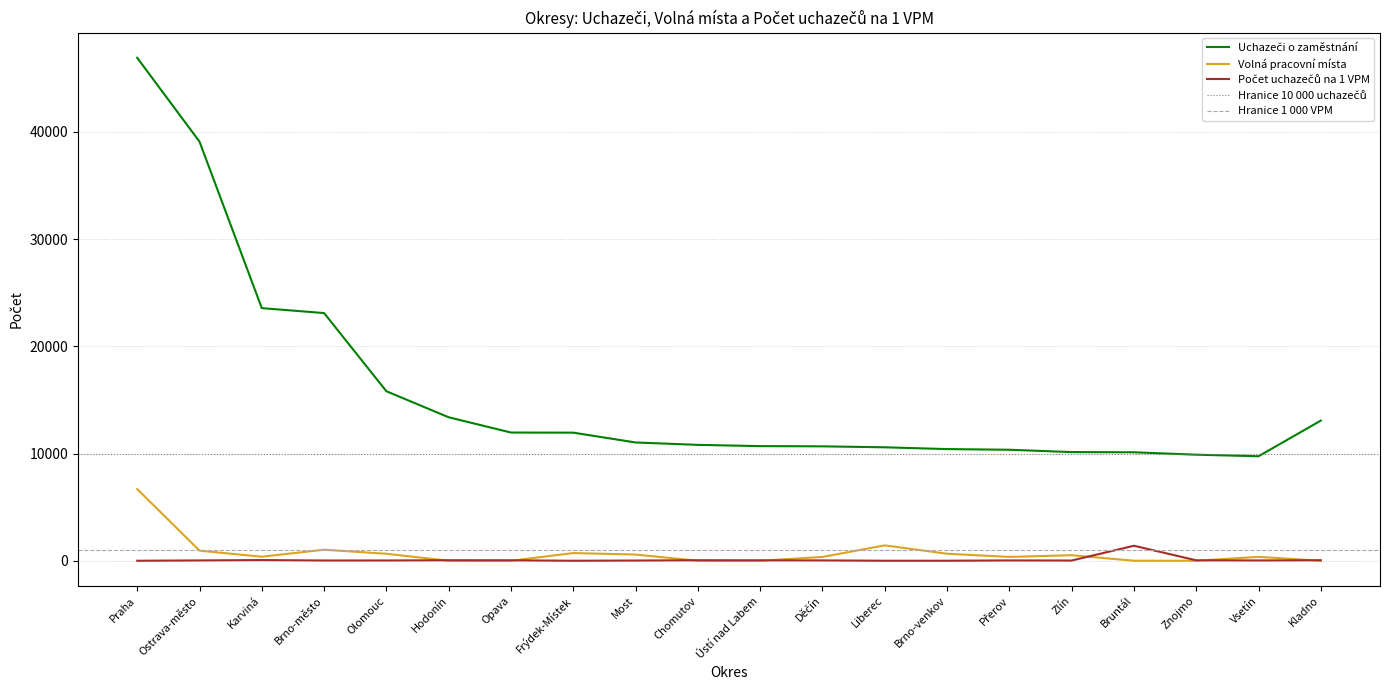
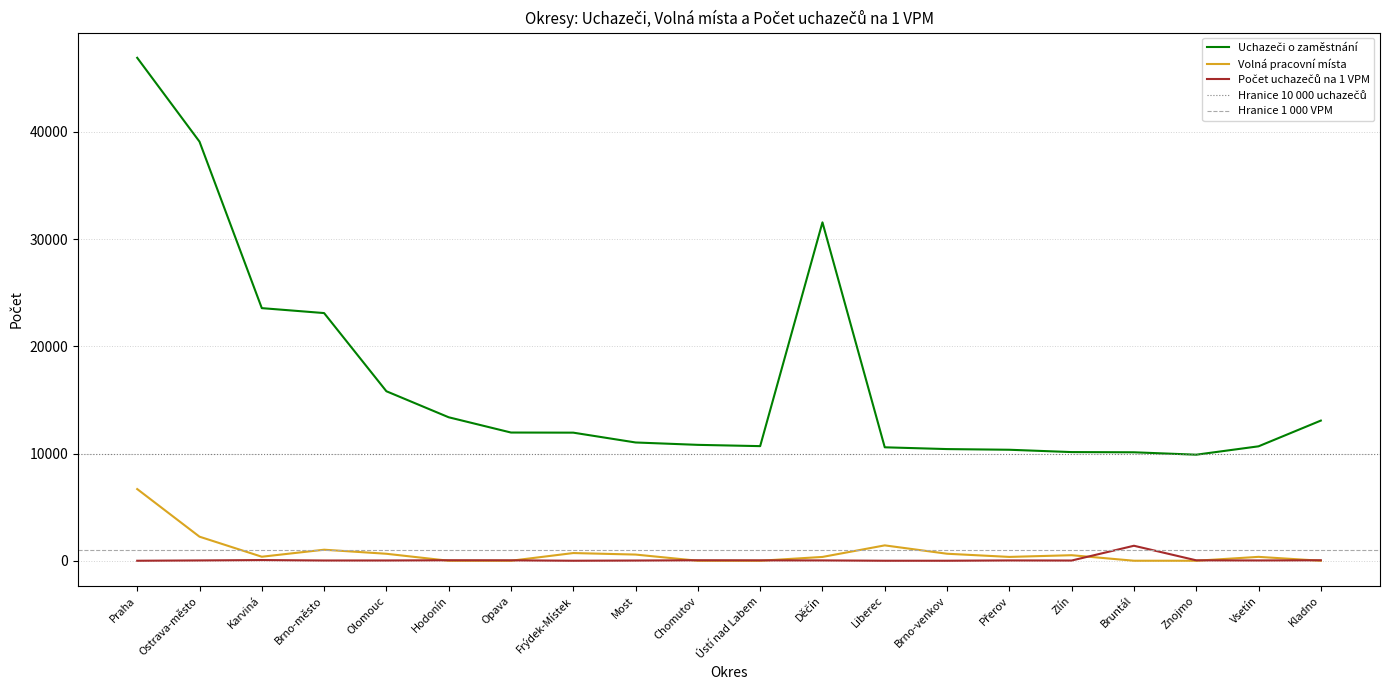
Volná pracovní místa, Ostrava-město: 900 -> 2200
Uchazeči o zaměstnání, Děčín: 10700 -> 31600
Uchazeči o zaměstnání, Vsetín: 9700 -> 10700
